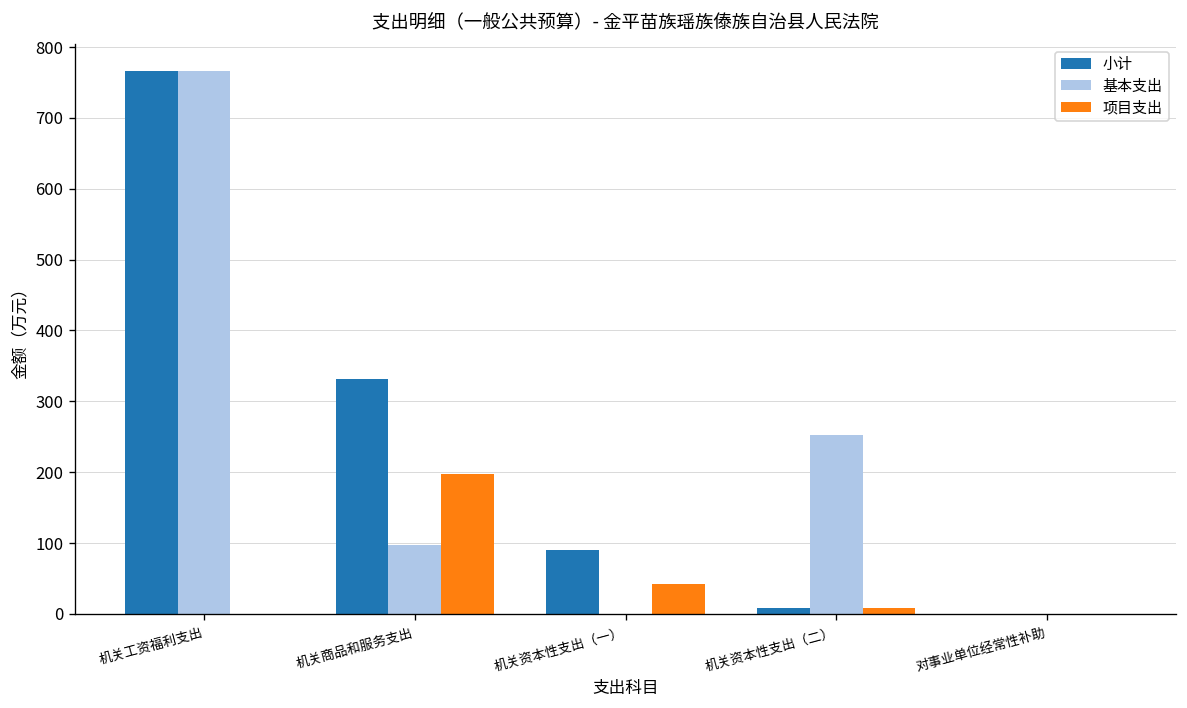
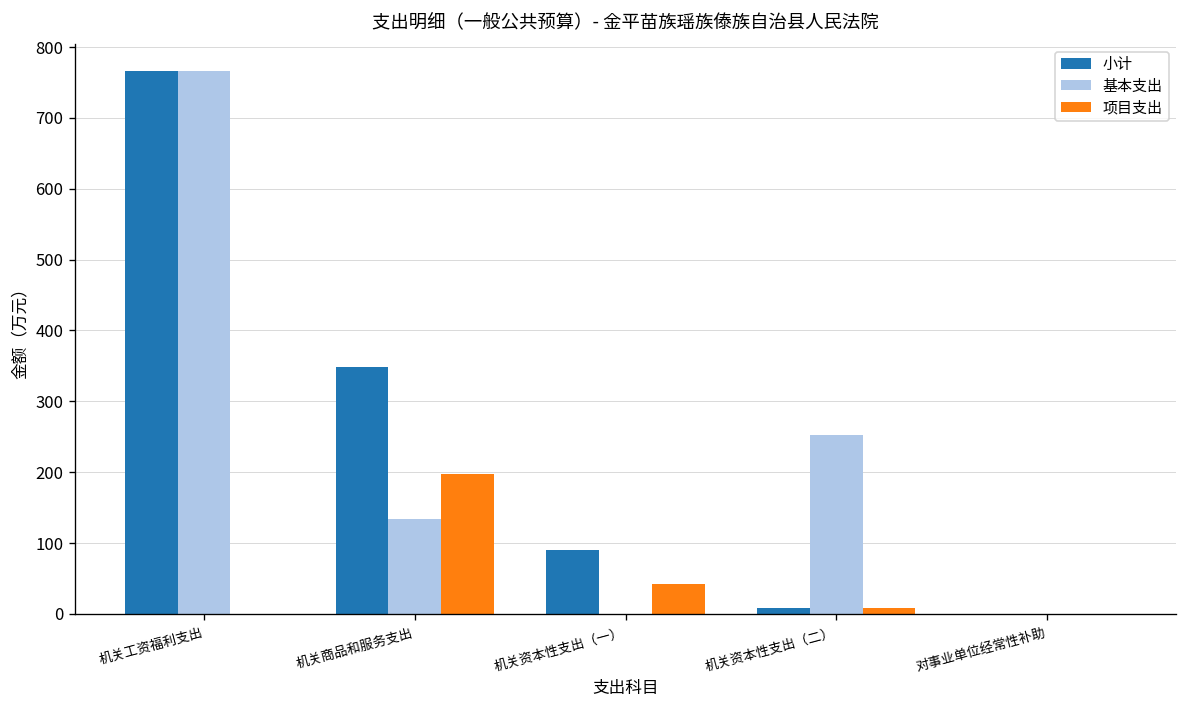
小计, 机关商品和服务支出: 330 -> 350
基本支出, 机关商品和服务支出: 100 -> 130
